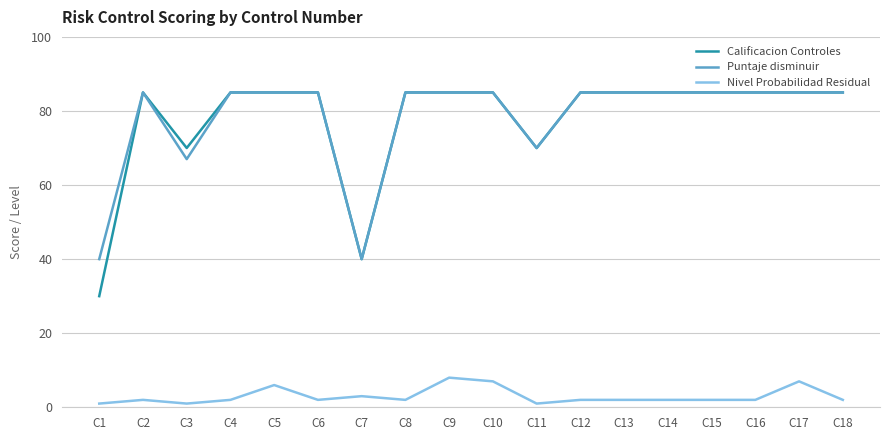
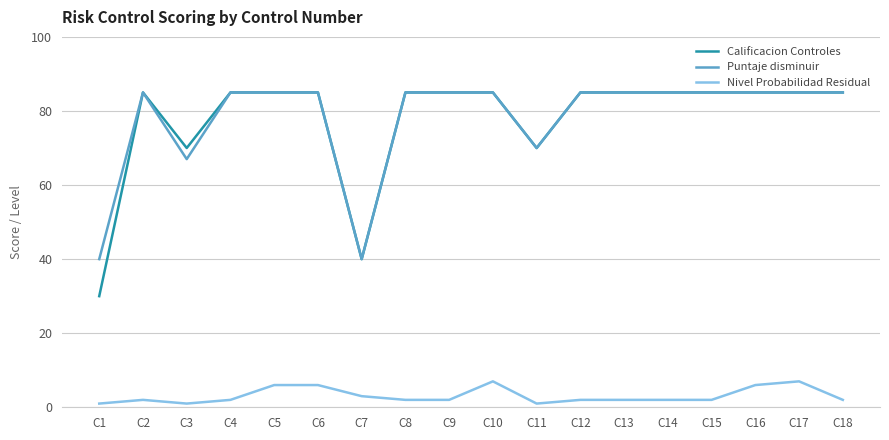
Nivel Probabilidad Residual, C6: 2 -> 6
Nivel Probabilidad Residual, C9: 8 -> 2
Nivel Probabilidad Residual, C16: 2 -> 6
